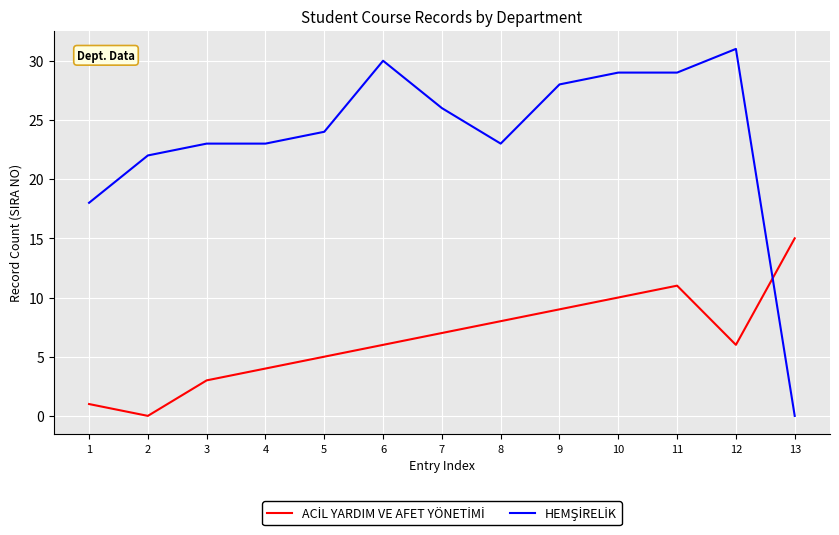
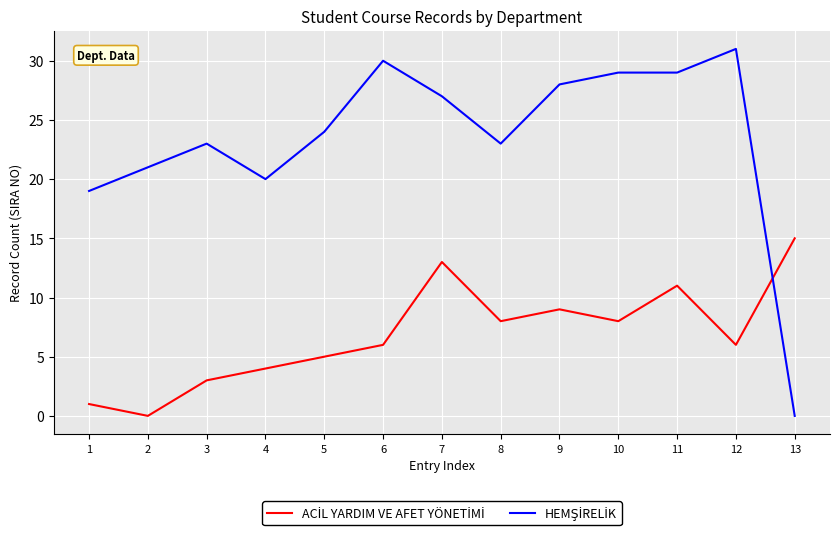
HEMŞİRELİK, 1: 18 -> 19
HEMŞİRELİK, 2: 22 -> 21
HEMŞİRELİK, 4: 23 -> 20
ACİL YARDIM VE AFET YÖNETİMİ, 7: 7 -> 13
HEMŞİRELİK, 7: 26 -> 27
ACİL YARDIM VE AFET YÖNETİMİ, 10: 10 -> 8
